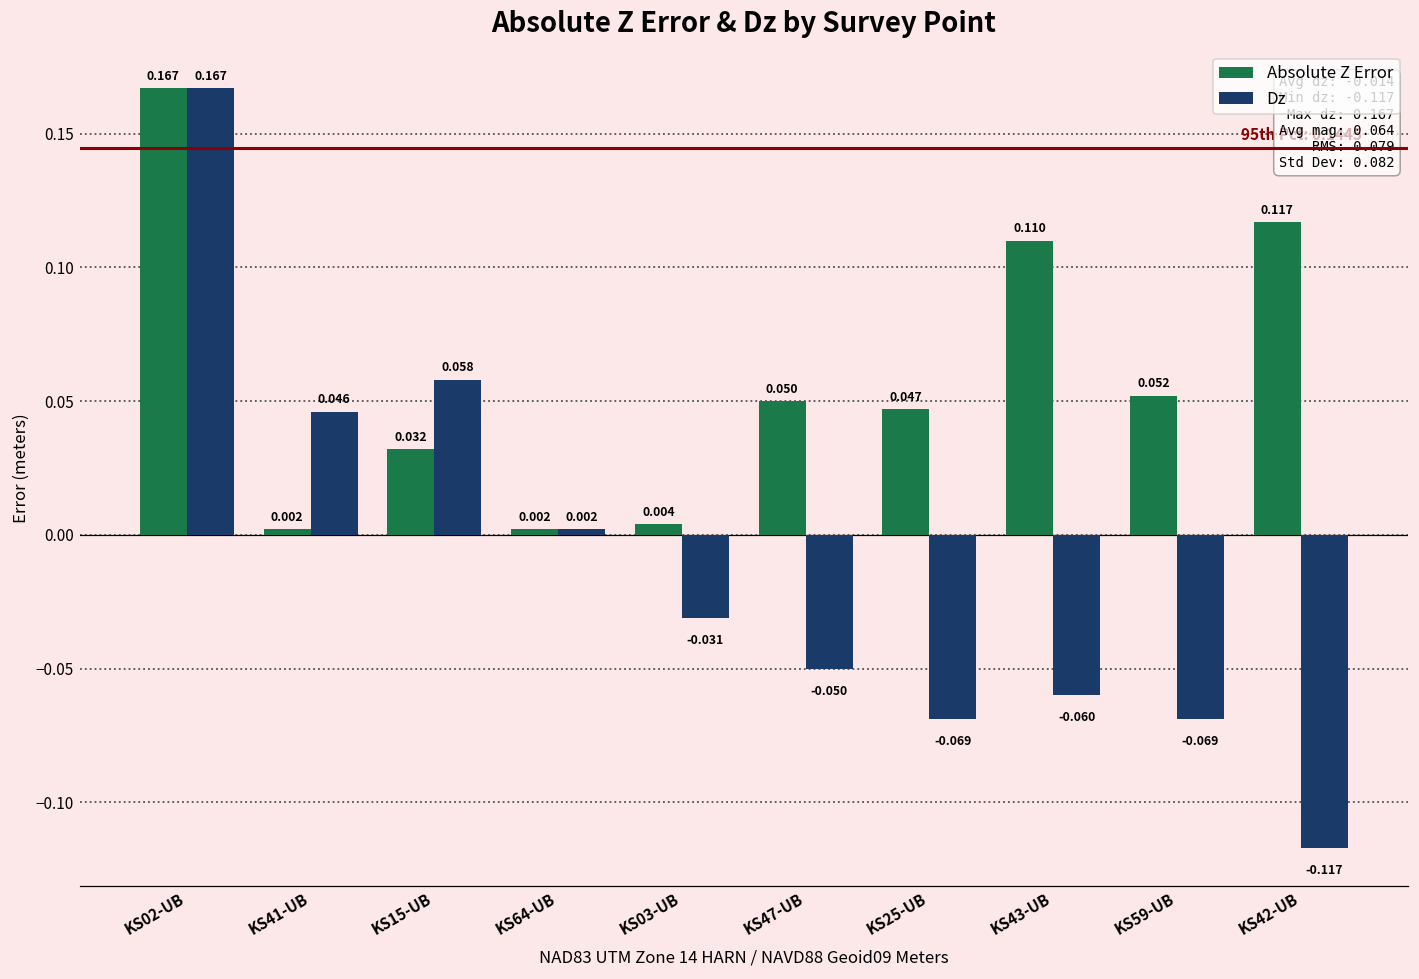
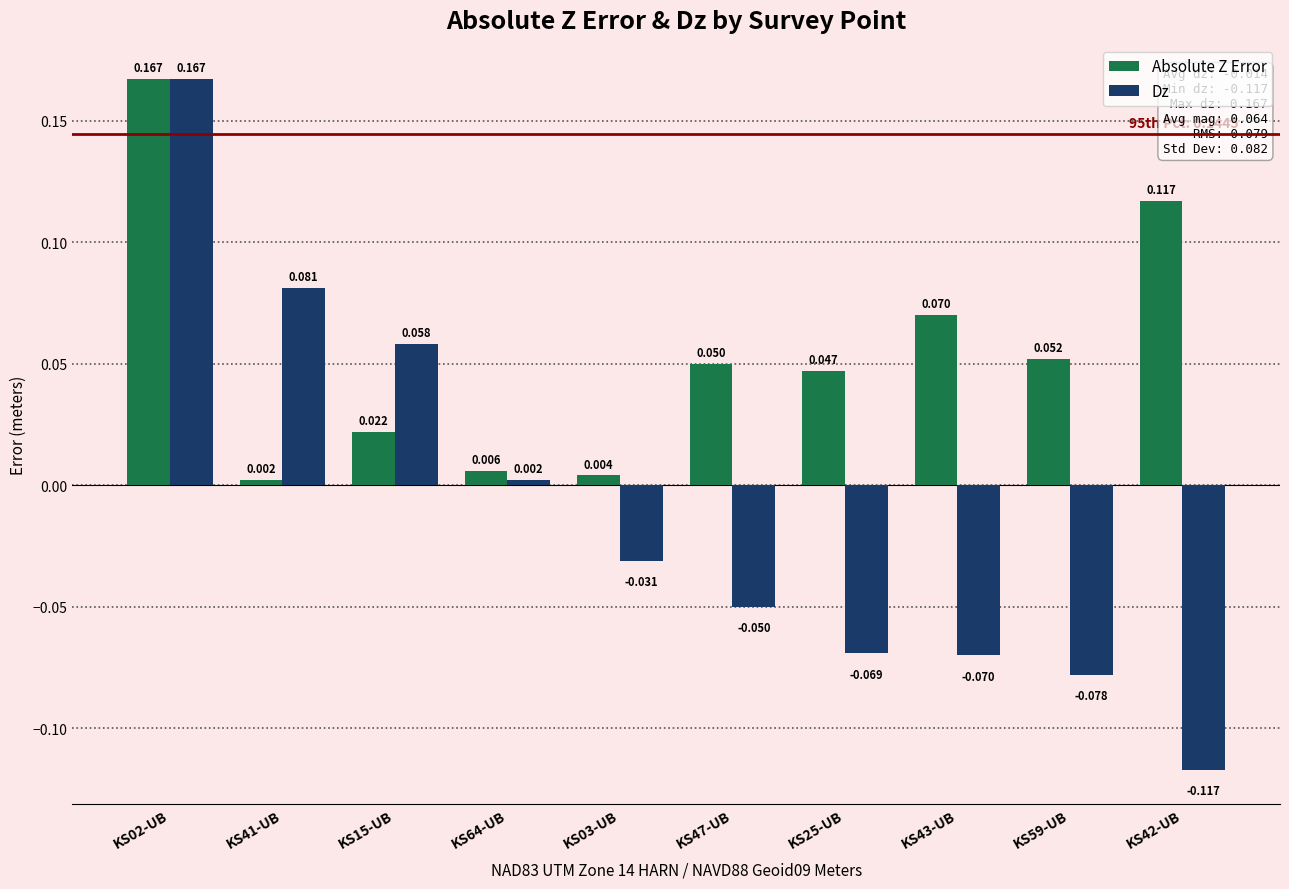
Dz, KS41-UB: 0.046 -> 0.081
Absolute Z Error, KS15-UB: 0.032 -> 0.022
Absolute Z Error, KS64-UB: 0.002 -> 0.006
Absolute Z Error, KS43-UB: 0.110 -> 0.070
Dz, KS43-UB: -0.060 -> -0.070
Dz, KS59-UB: -0.069 -> -0.078
